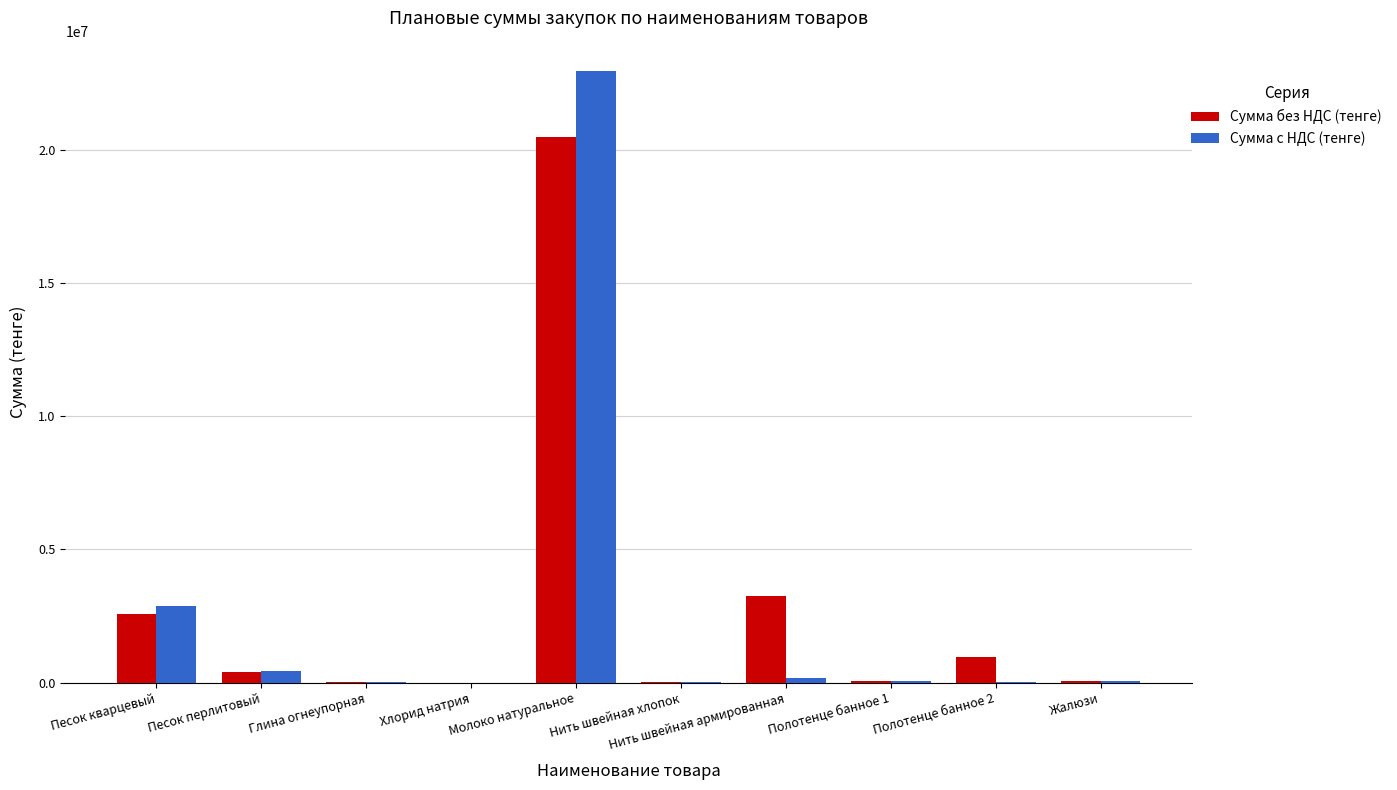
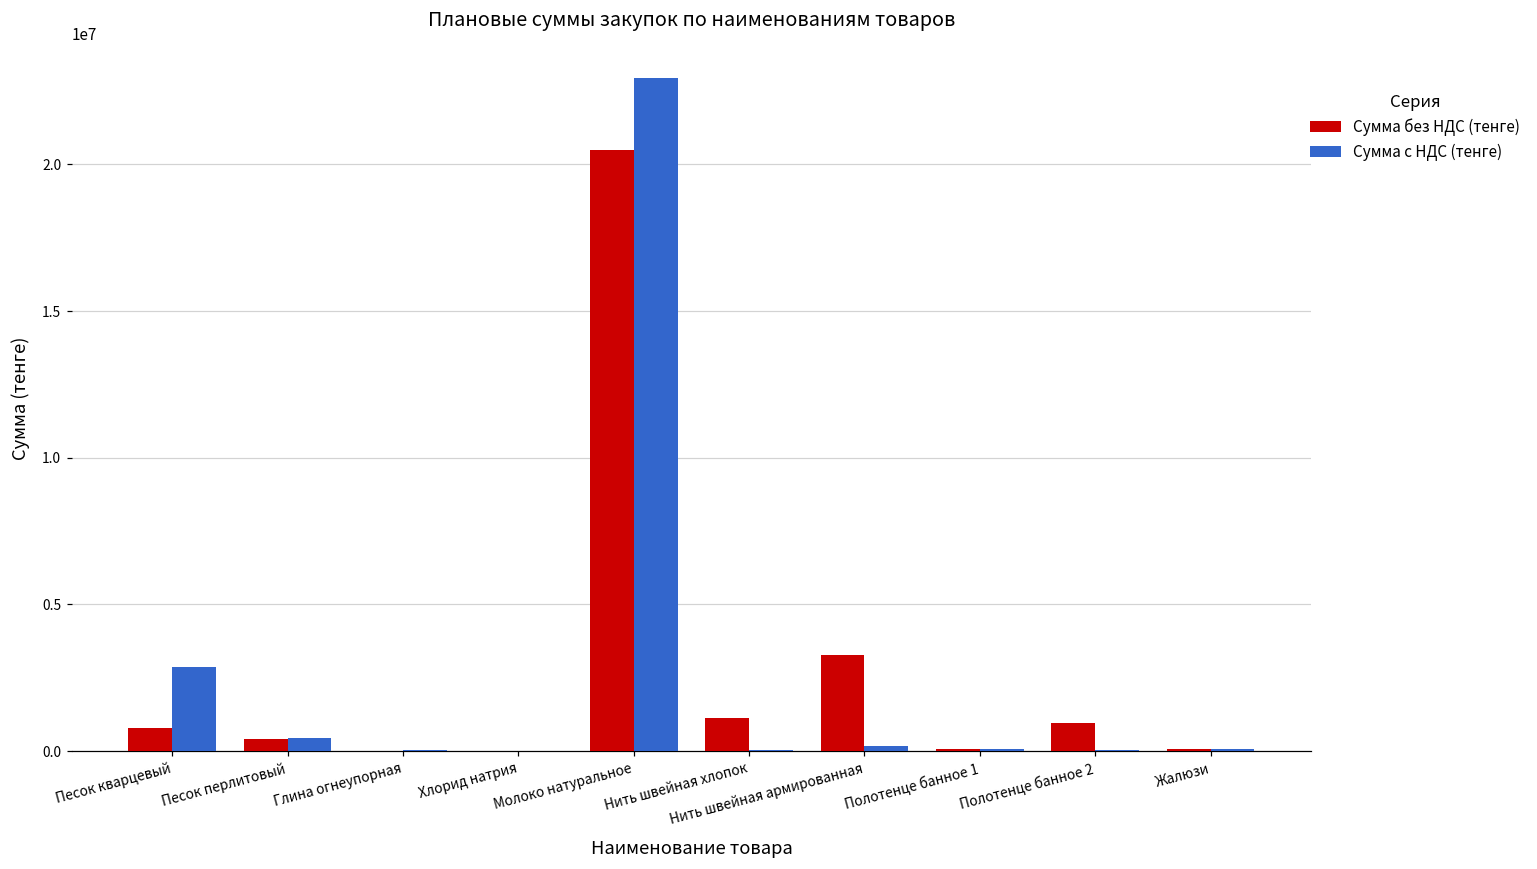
Сумма без НДС (тенге), Песок кварцевый: 2600000 -> 800000
Сумма без НДС (тенге), Нить швейная хлопок: 0 -> 1100000
